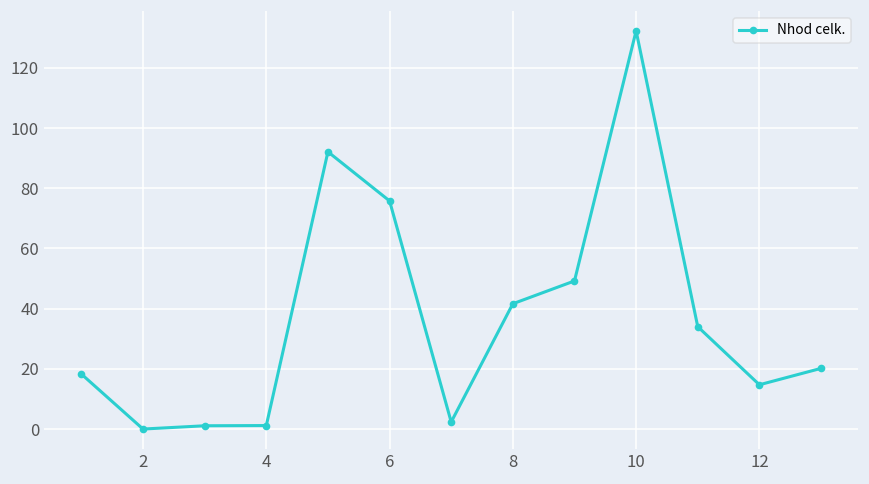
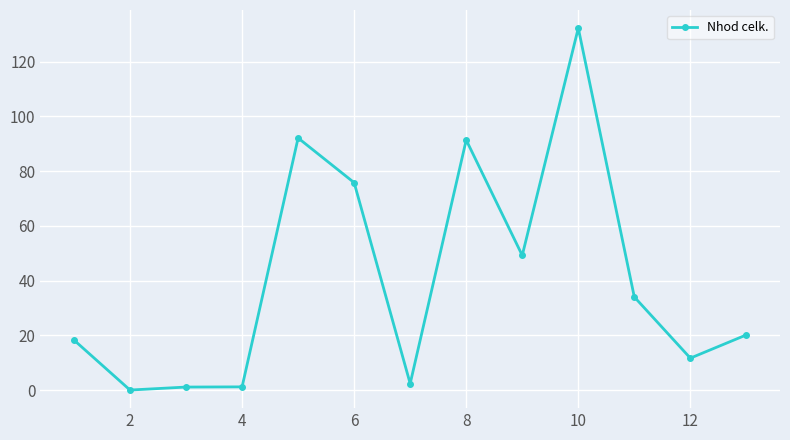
8: 42 -> 91
12: 15 -> 12
